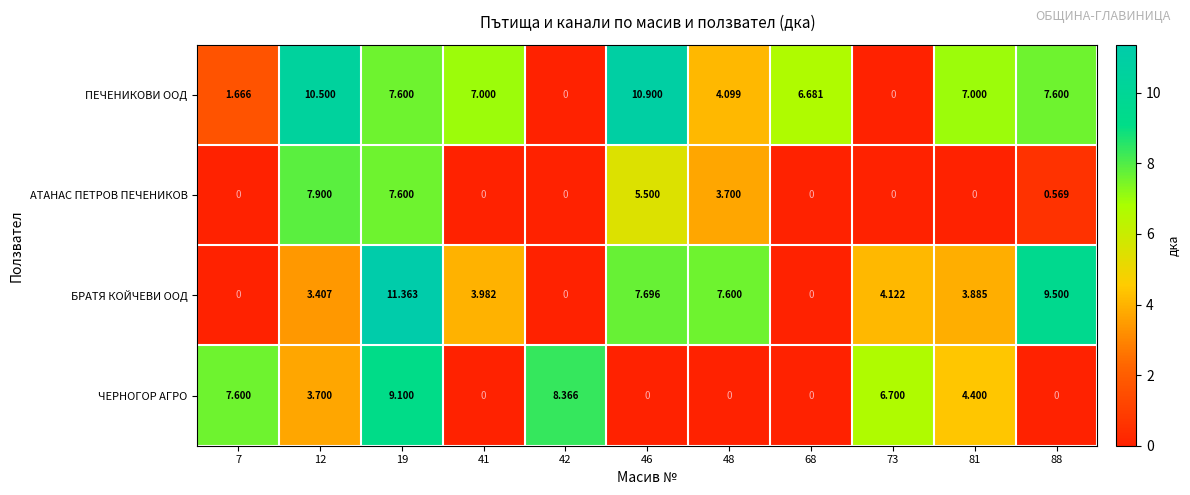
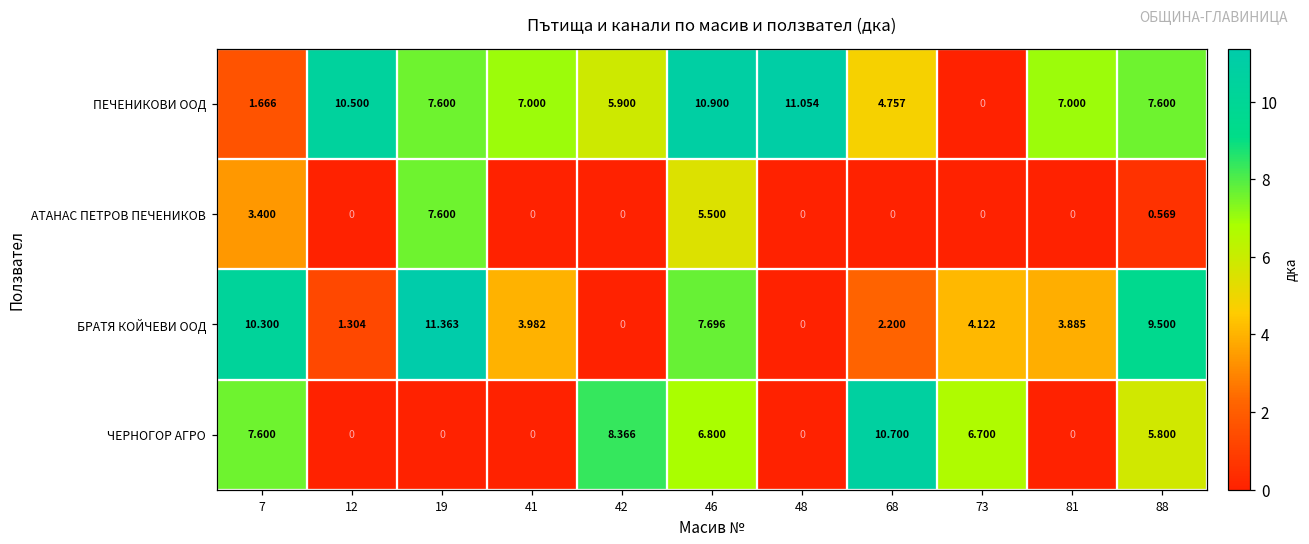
ПЕЧЕНИКОВИ ООД, 42: 0 -> 5.900
ПЕЧЕНИКОВИ ООД, 48: 4.099 -> 11.054
ПЕЧЕНИКОВИ ООД, 68: 6.681 -> 4.757
АТАНАС ПЕТРОВ ПЕЧЕНИКОВ, 7: 0 -> 3.400
АТАНАС ПЕТРОВ ПЕЧЕНИКОВ, 12: 7.900 -> 0
АТАНАС ПЕТРОВ ПЕЧЕНИКОВ, 48: 3.700 -> 0
БРАТЯ КОЙЧЕВИ ООД, 7: 0 -> 10.300
БРАТЯ КОЙЧЕВИ ООД, 12: 3.407 -> 1.304
БРАТЯ КОЙЧЕВИ ООД, 48: 7.600 -> 0
БРАТЯ КОЙЧЕВИ ООД, 68: 0 -> 2.200
ЧЕРНОГОР АГРО, 12: 3.700 -> 0
ЧЕРНОГОР АГРО, 19: 9.100 -> 0
ЧЕРНОГОР АГРО, 46: 0 -> 6.800
ЧЕРНОГОР АГРО, 68: 0 -> 10.700
ЧЕРНОГОР АГРО, 81: 4.400 -> 0
ЧЕРНОГОР АГРО, 88: 0 -> 5.800
